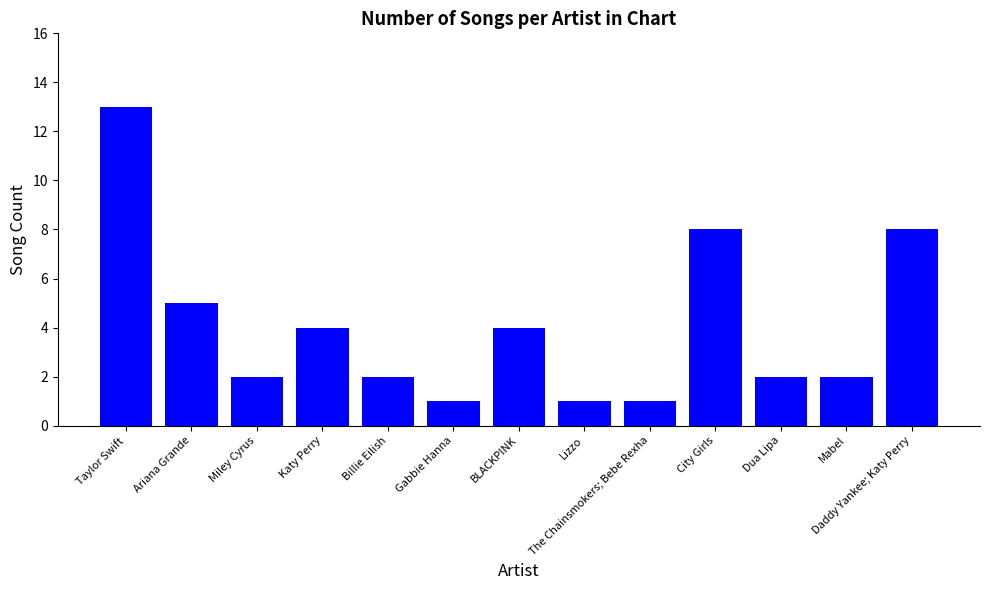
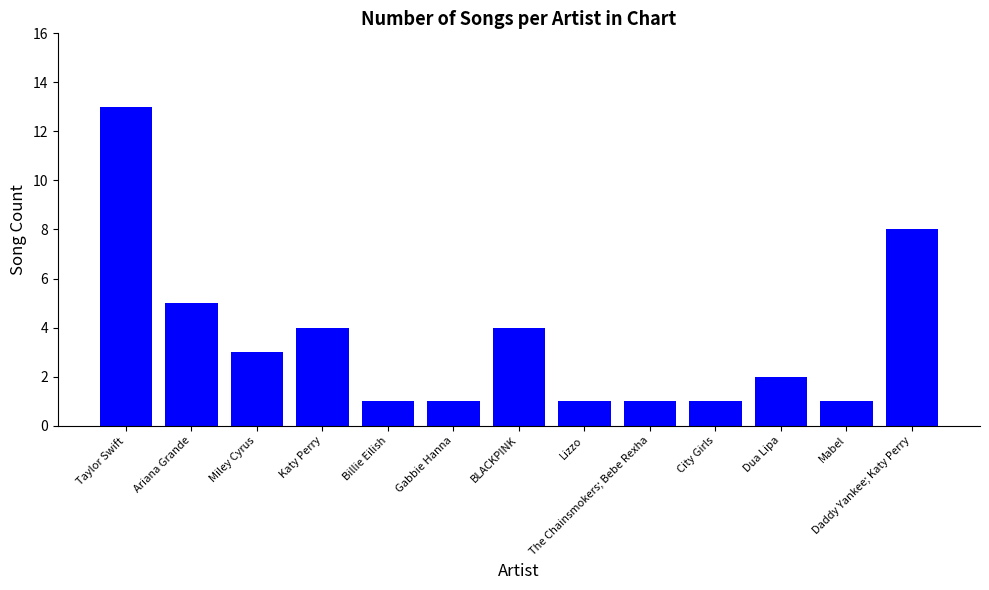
Miley Cyrus: 2 -> 3
Billie Eilish: 2 -> 1
City Girls: 8 -> 1
Mabel: 2 -> 1
